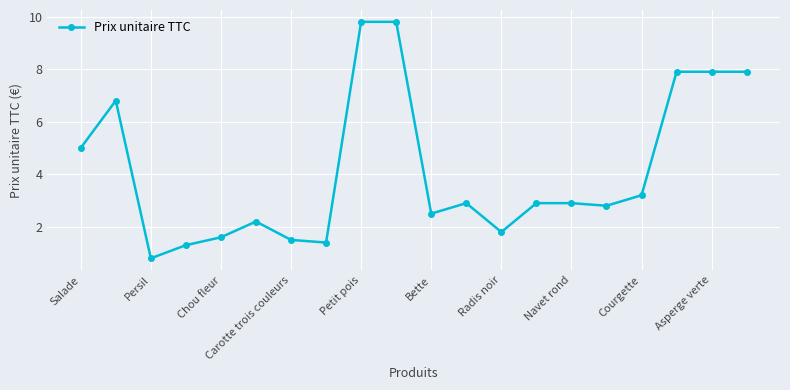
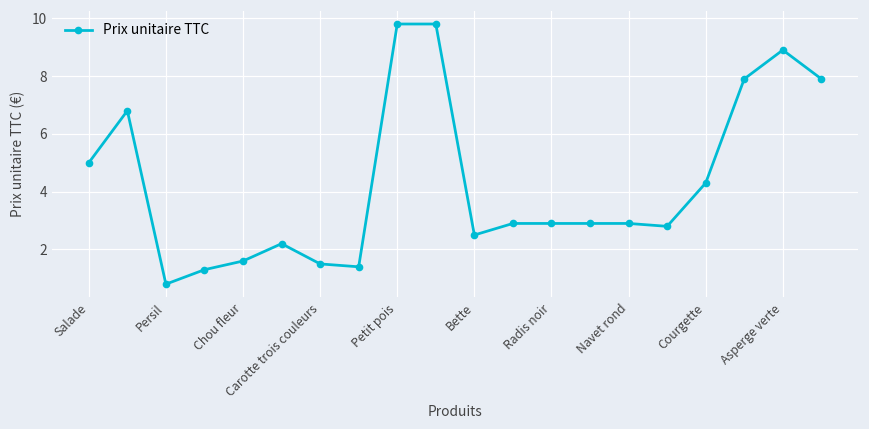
Radis noir: 1.8 -> 2.9
Courgette: 3.2 -> 4.3
Asperge verte: 7.9 -> 8.9
